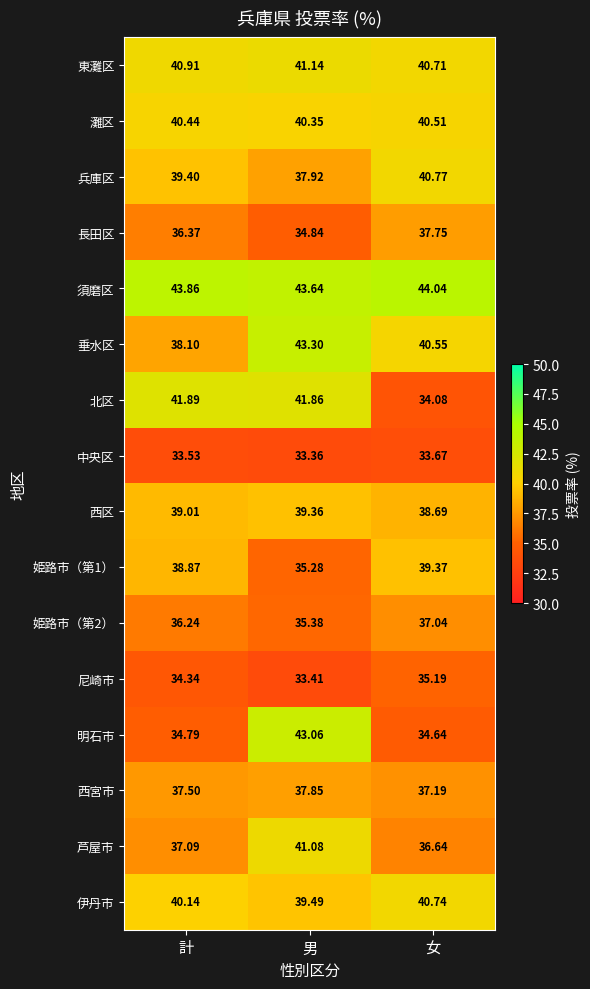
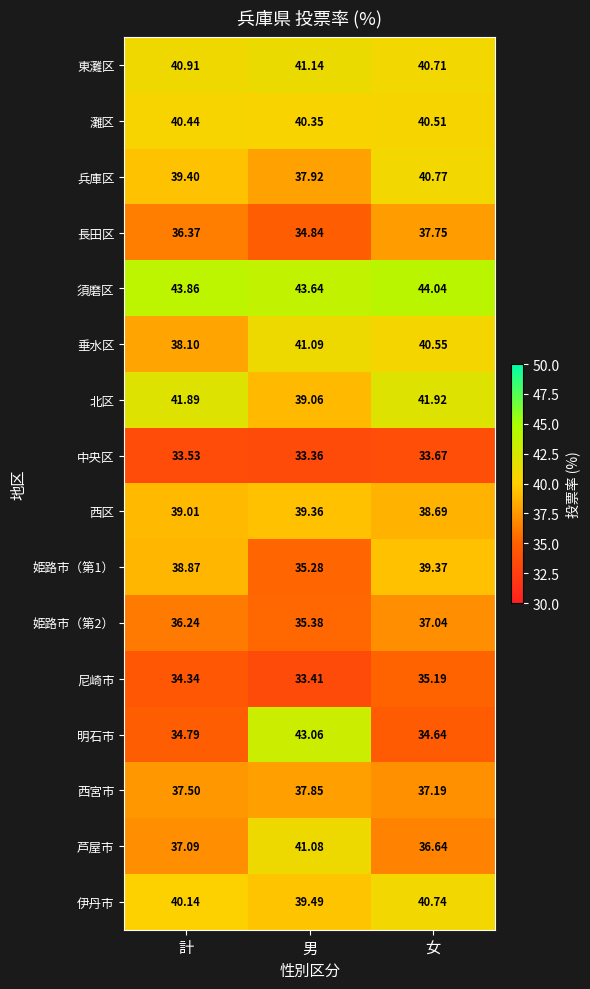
垂水区, 男: 43.30 -> 41.09
北区, 男: 41.86 -> 39.06
北区, 女: 34.08 -> 41.92
